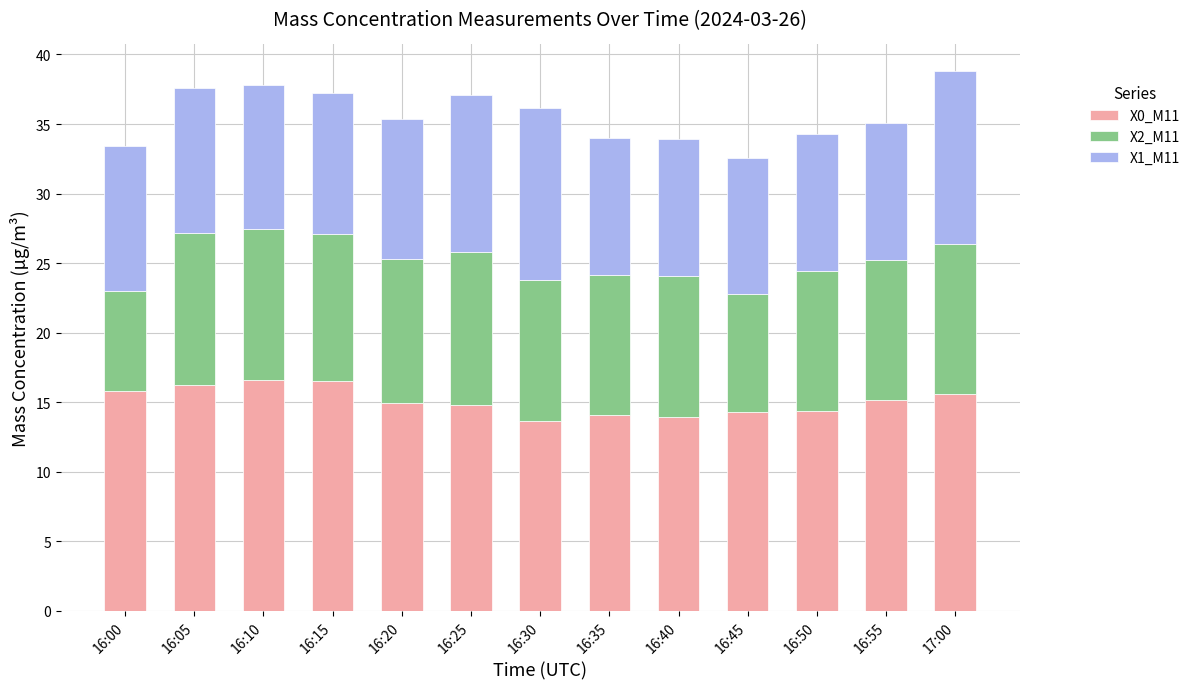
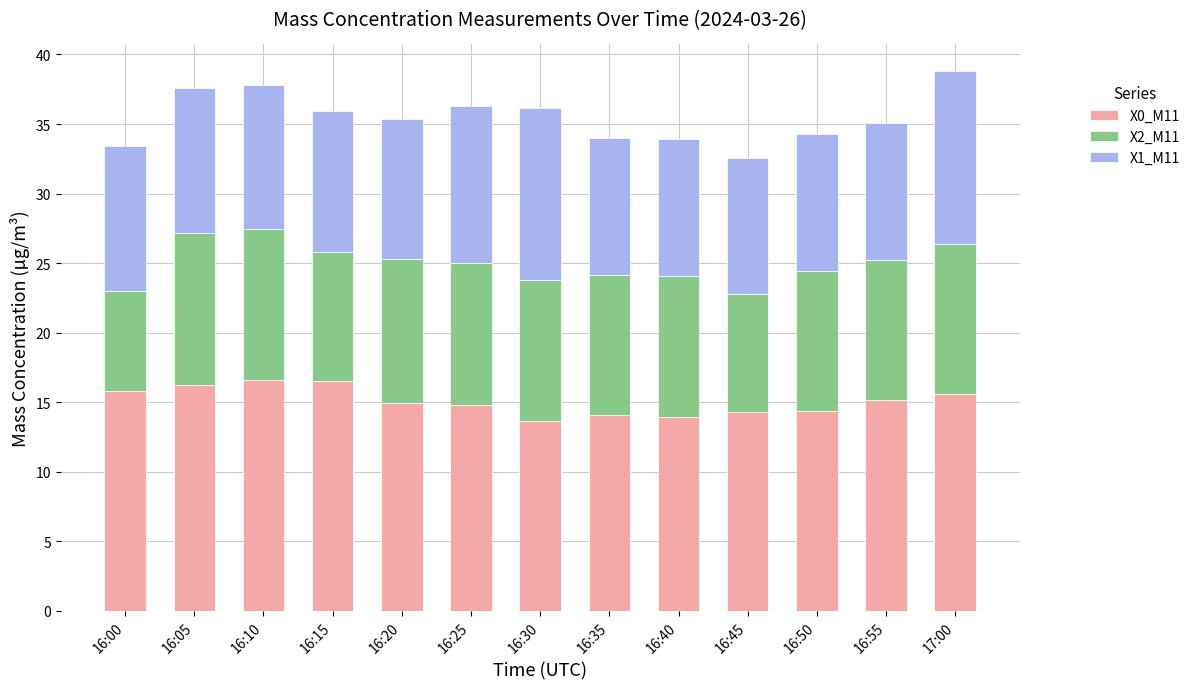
X2_M11, 16:15: 10.5 -> 9.2
X2_M11, 16:25: 11.0 -> 10.2
